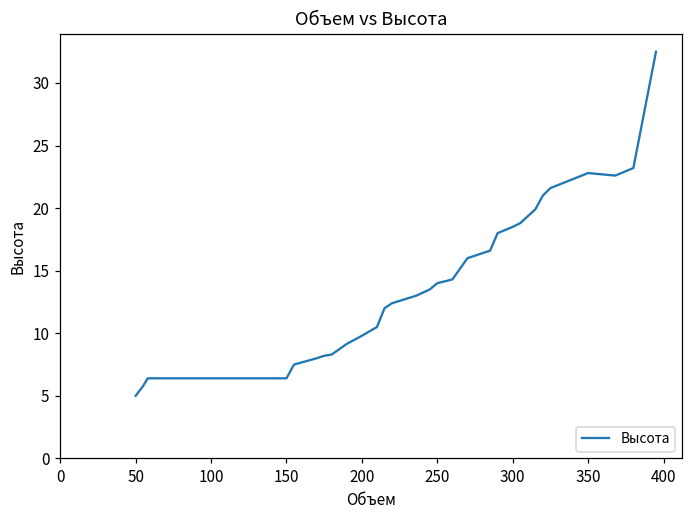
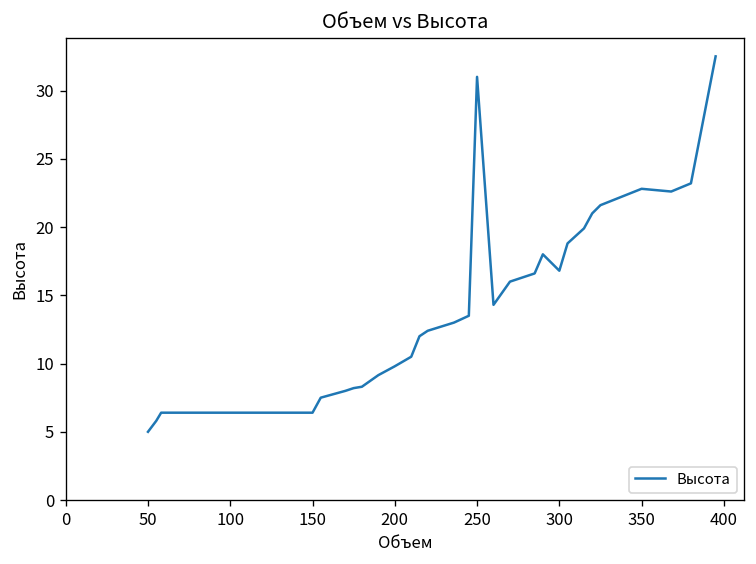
250: 14 -> 31
300: 18.5 -> 16.8
